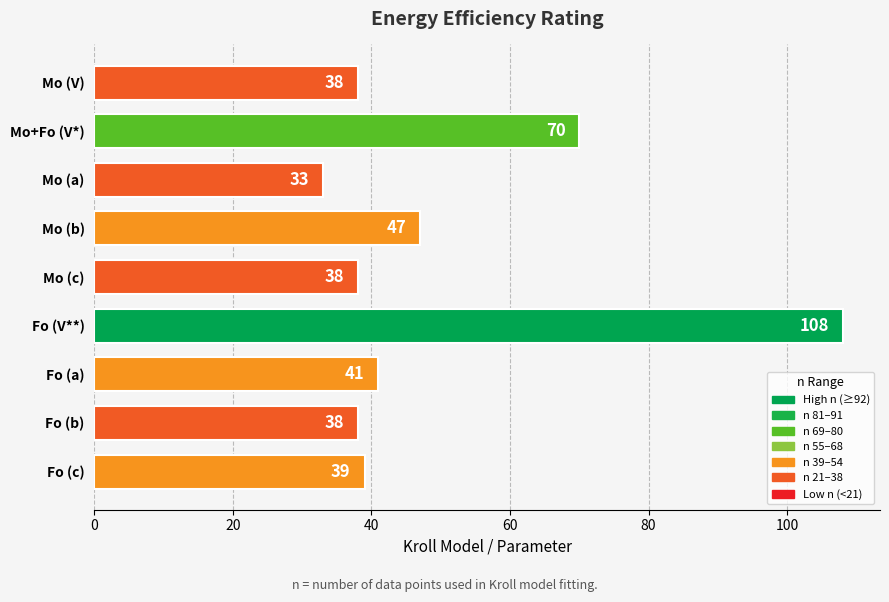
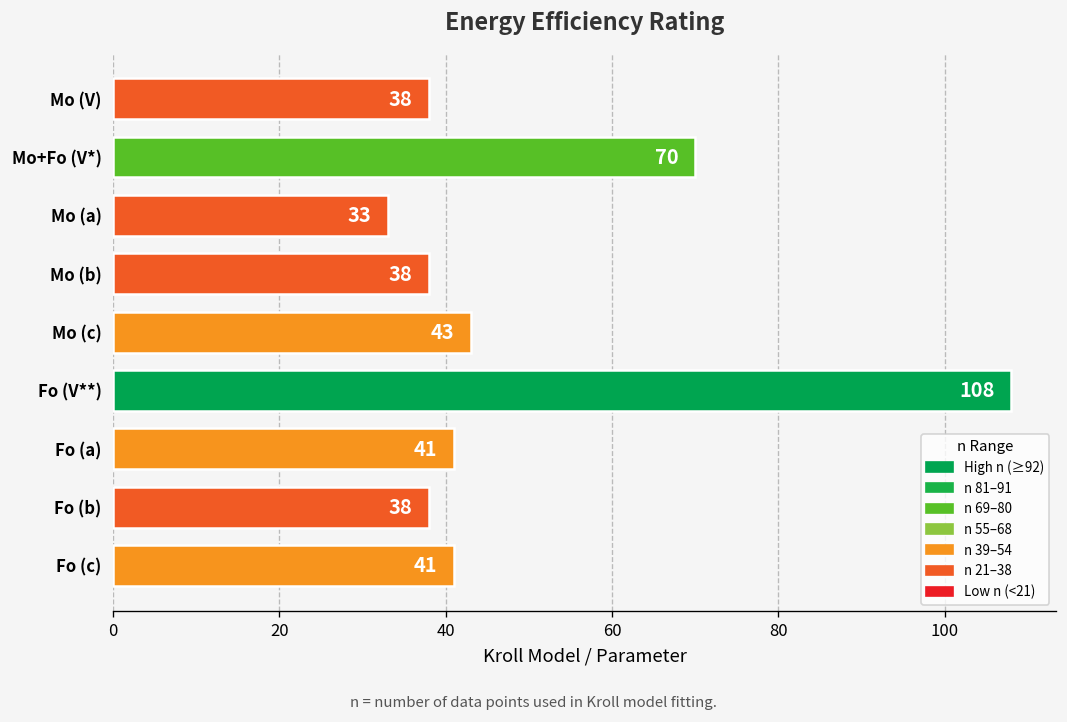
Mo (b): 47 -> 38
Mo (c): 38 -> 43
Fo (c): 39 -> 41
